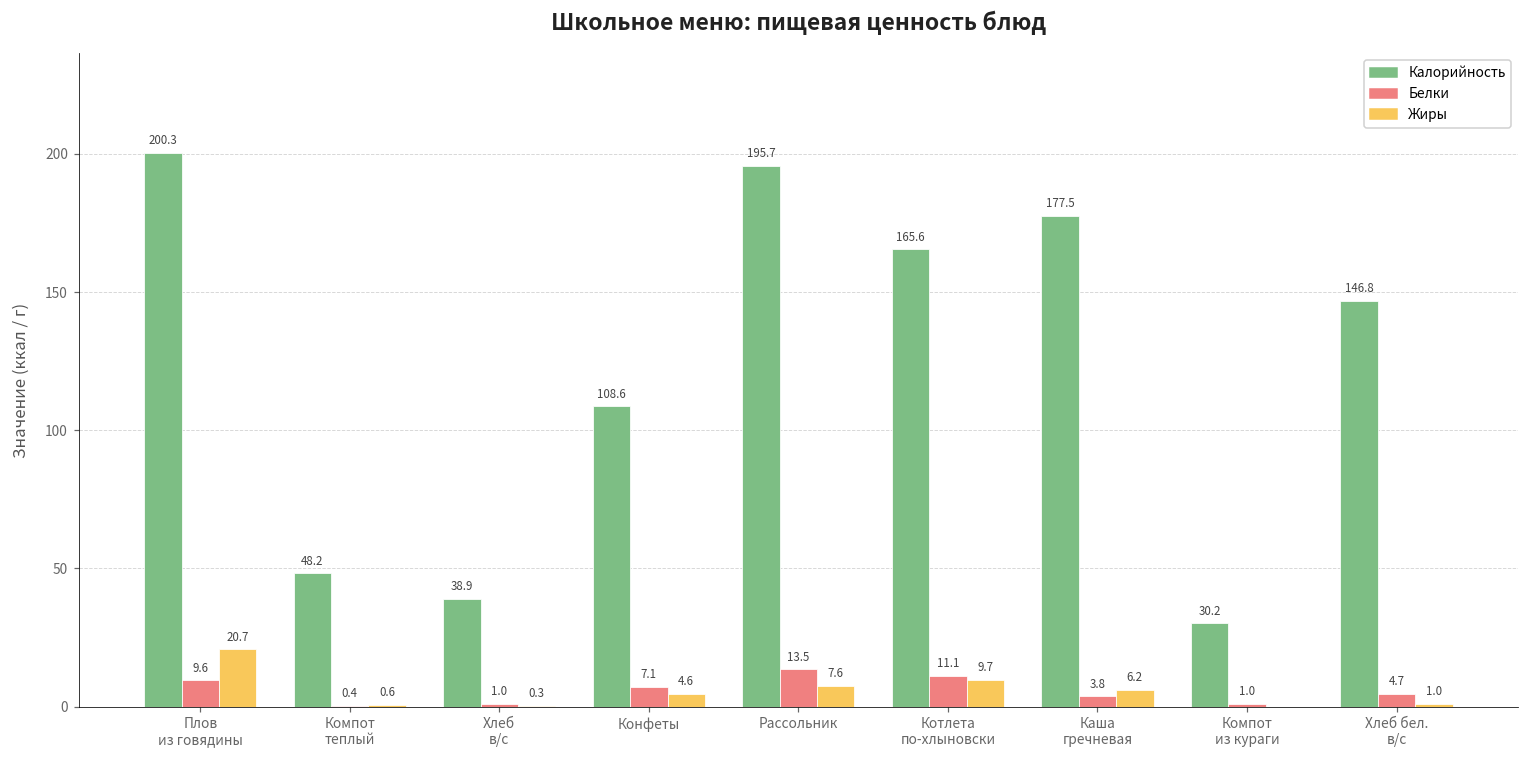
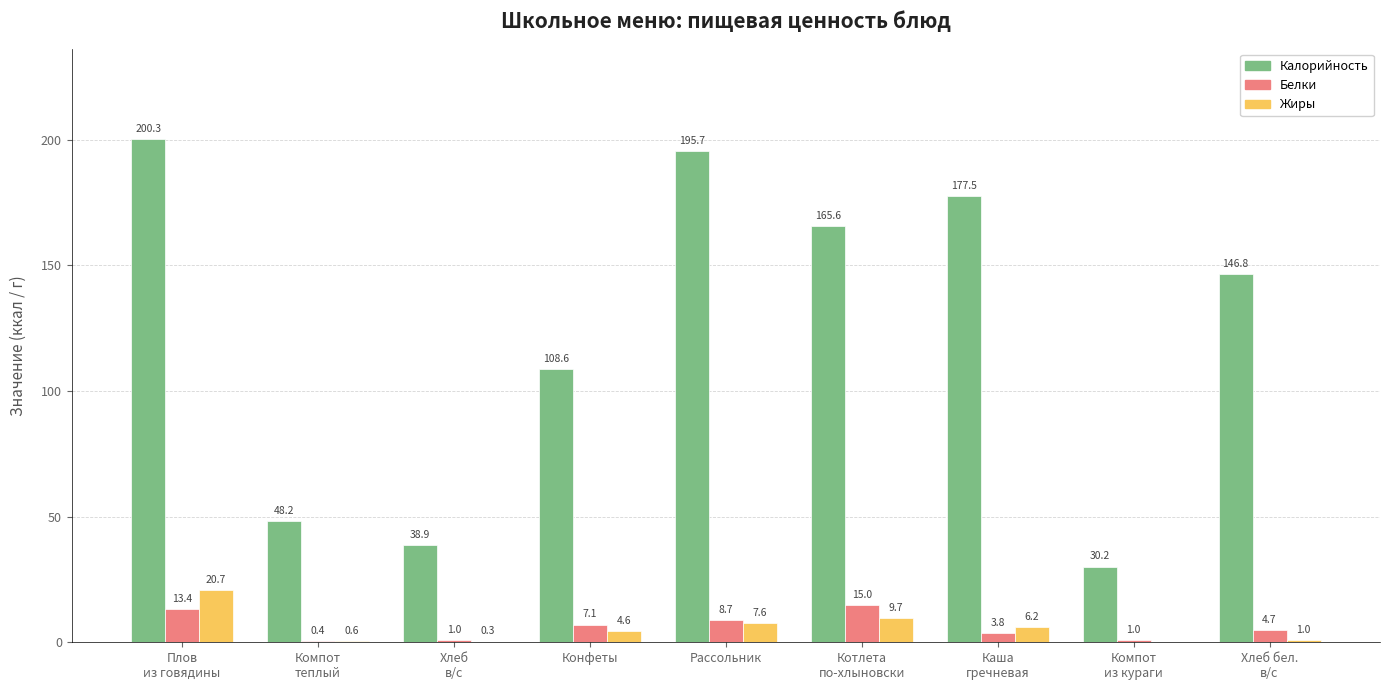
Белки, Плов из говядины: 9.6 -> 13.4
Белки, Рассольник: 13.5 -> 8.7
Белки, Котлета по-хлыновски: 11.1 -> 15.0
